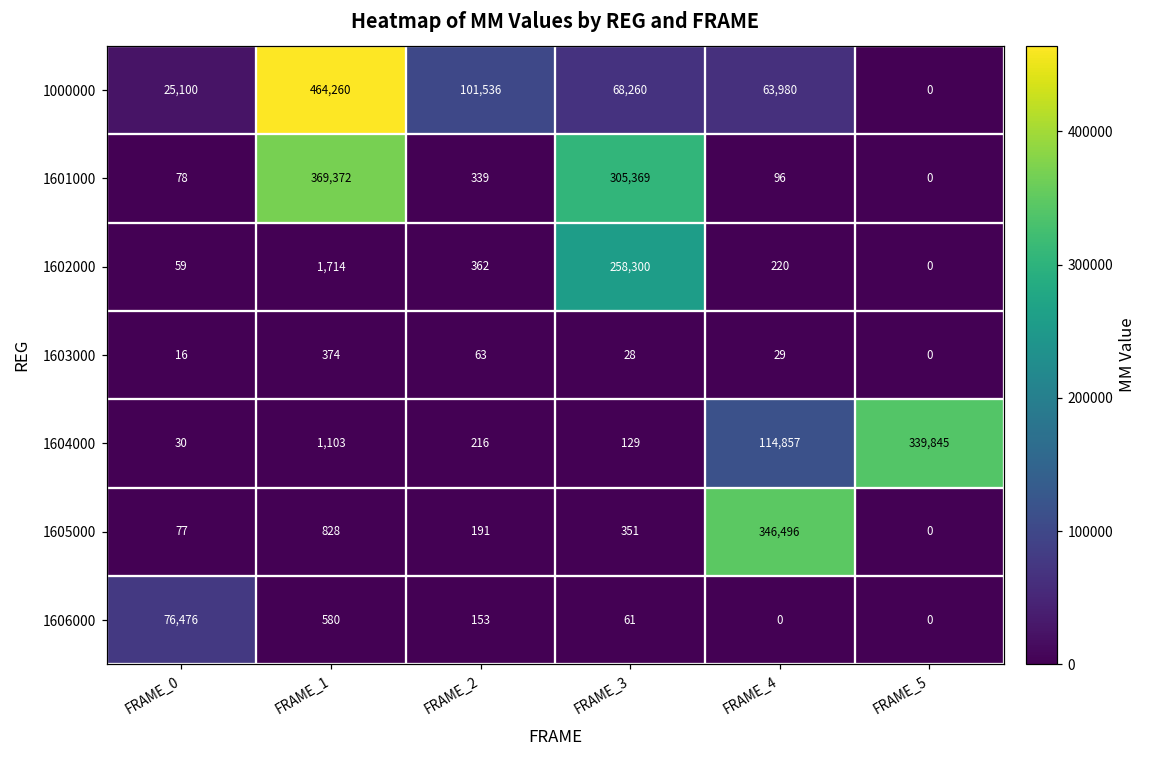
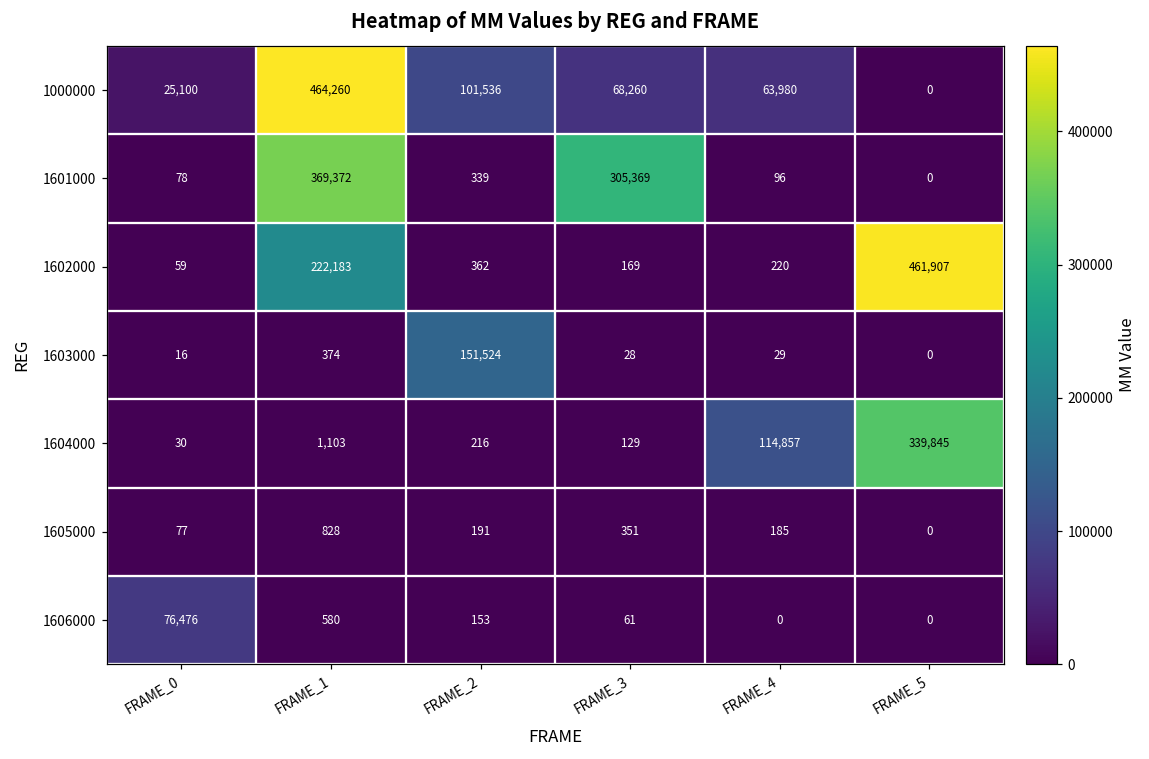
1602000, FRAME_1: 1,714 -> 222,183
1602000, FRAME_3: 258,300 -> 169
1602000, FRAME_5: 0 -> 461,907
1603000, FRAME_2: 63 -> 151,524
1605000, FRAME_4: 346,496 -> 185
